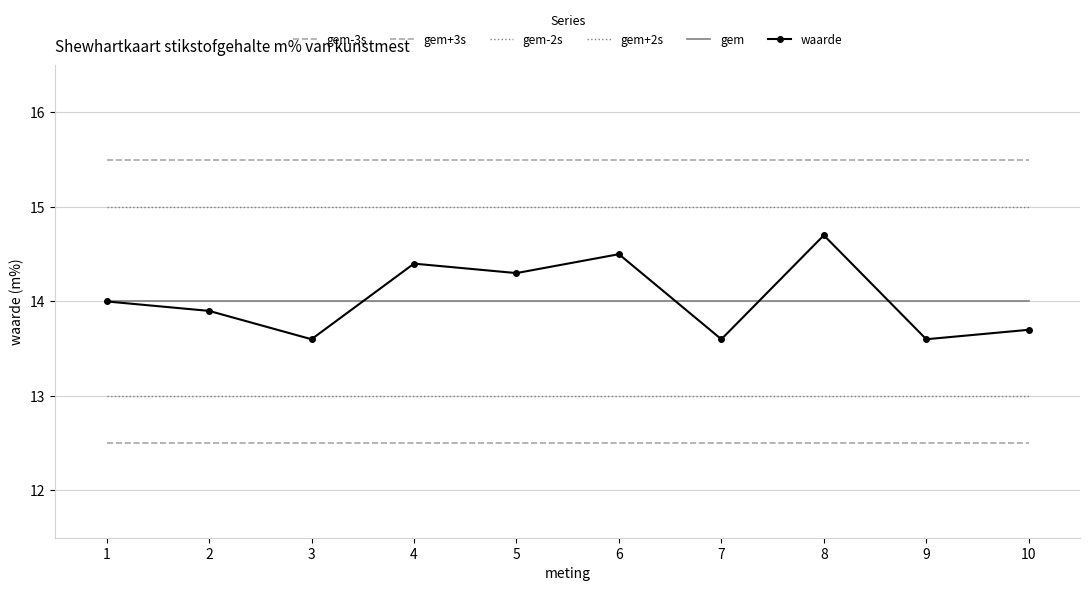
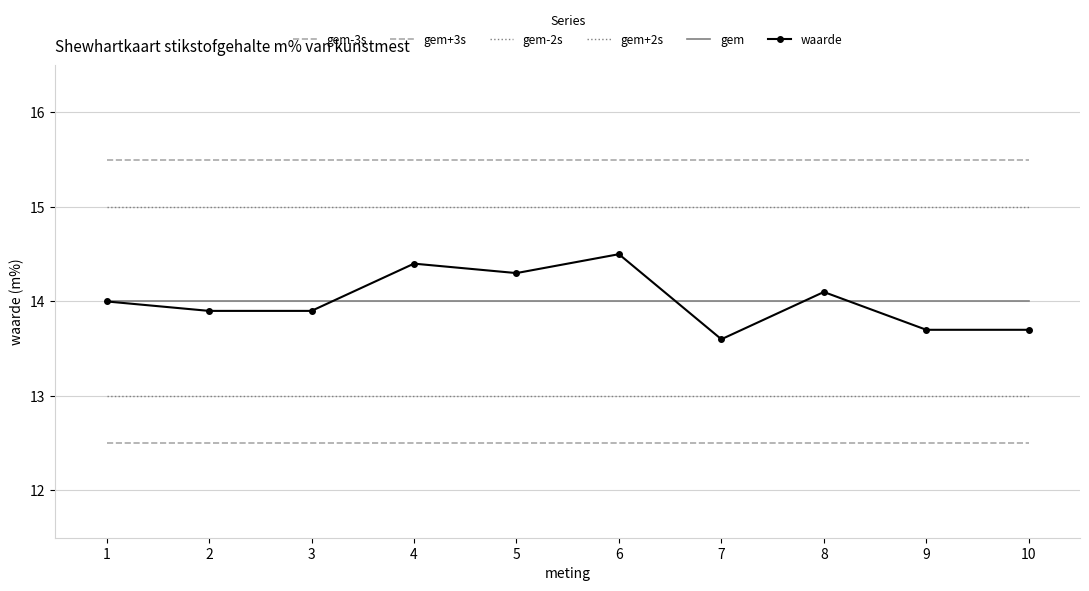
waarde, 3: 13.6 -> 13.9
waarde, 8: 14.7 -> 14.1
waarde, 9: 13.6 -> 13.7
